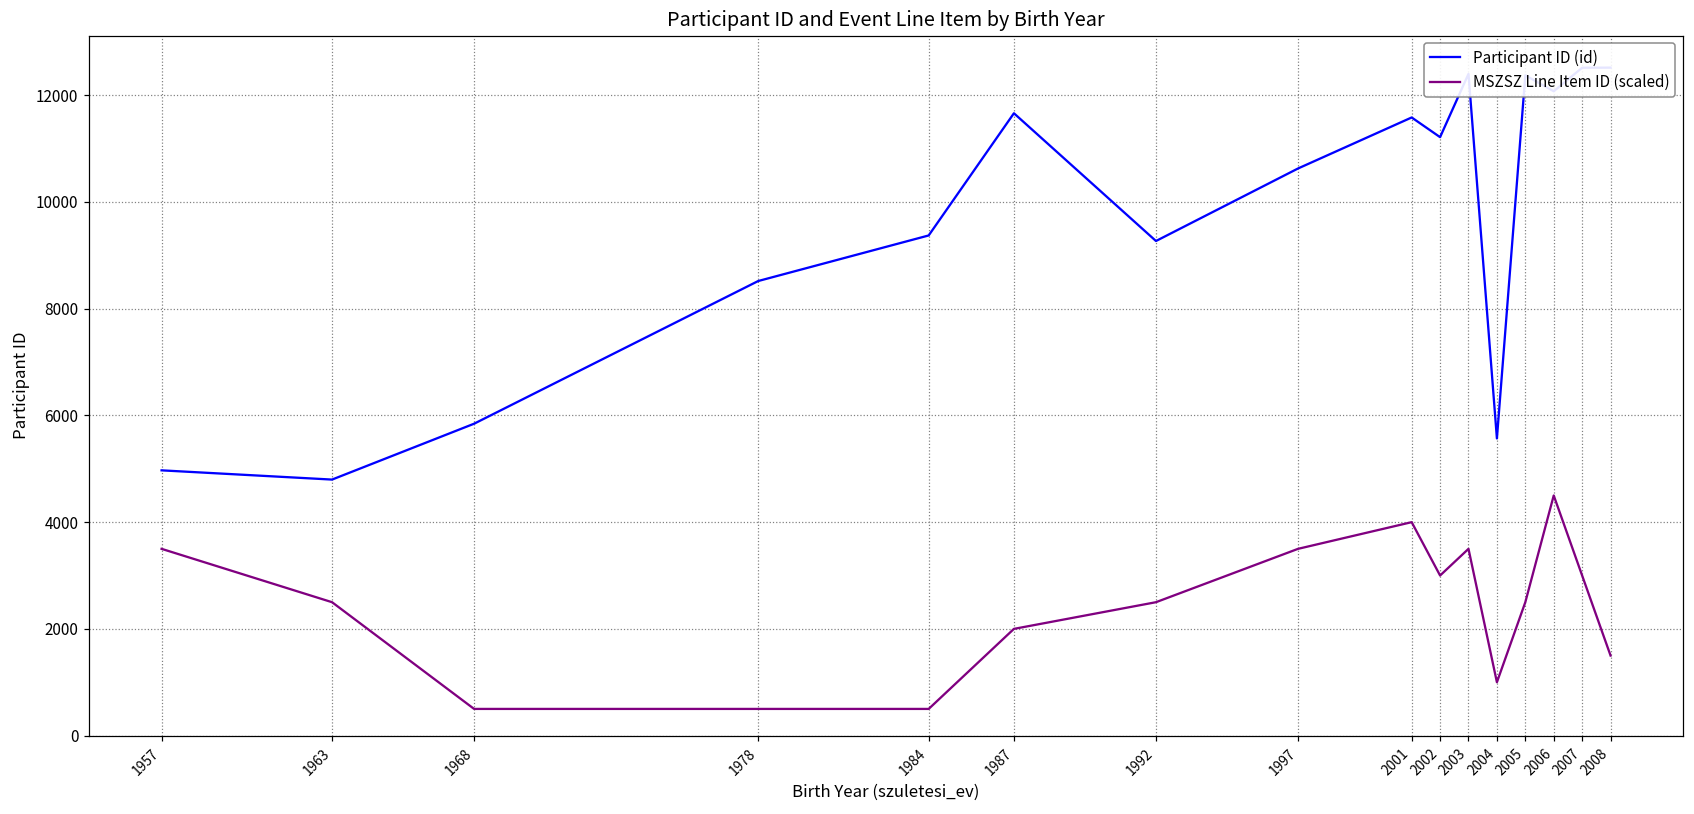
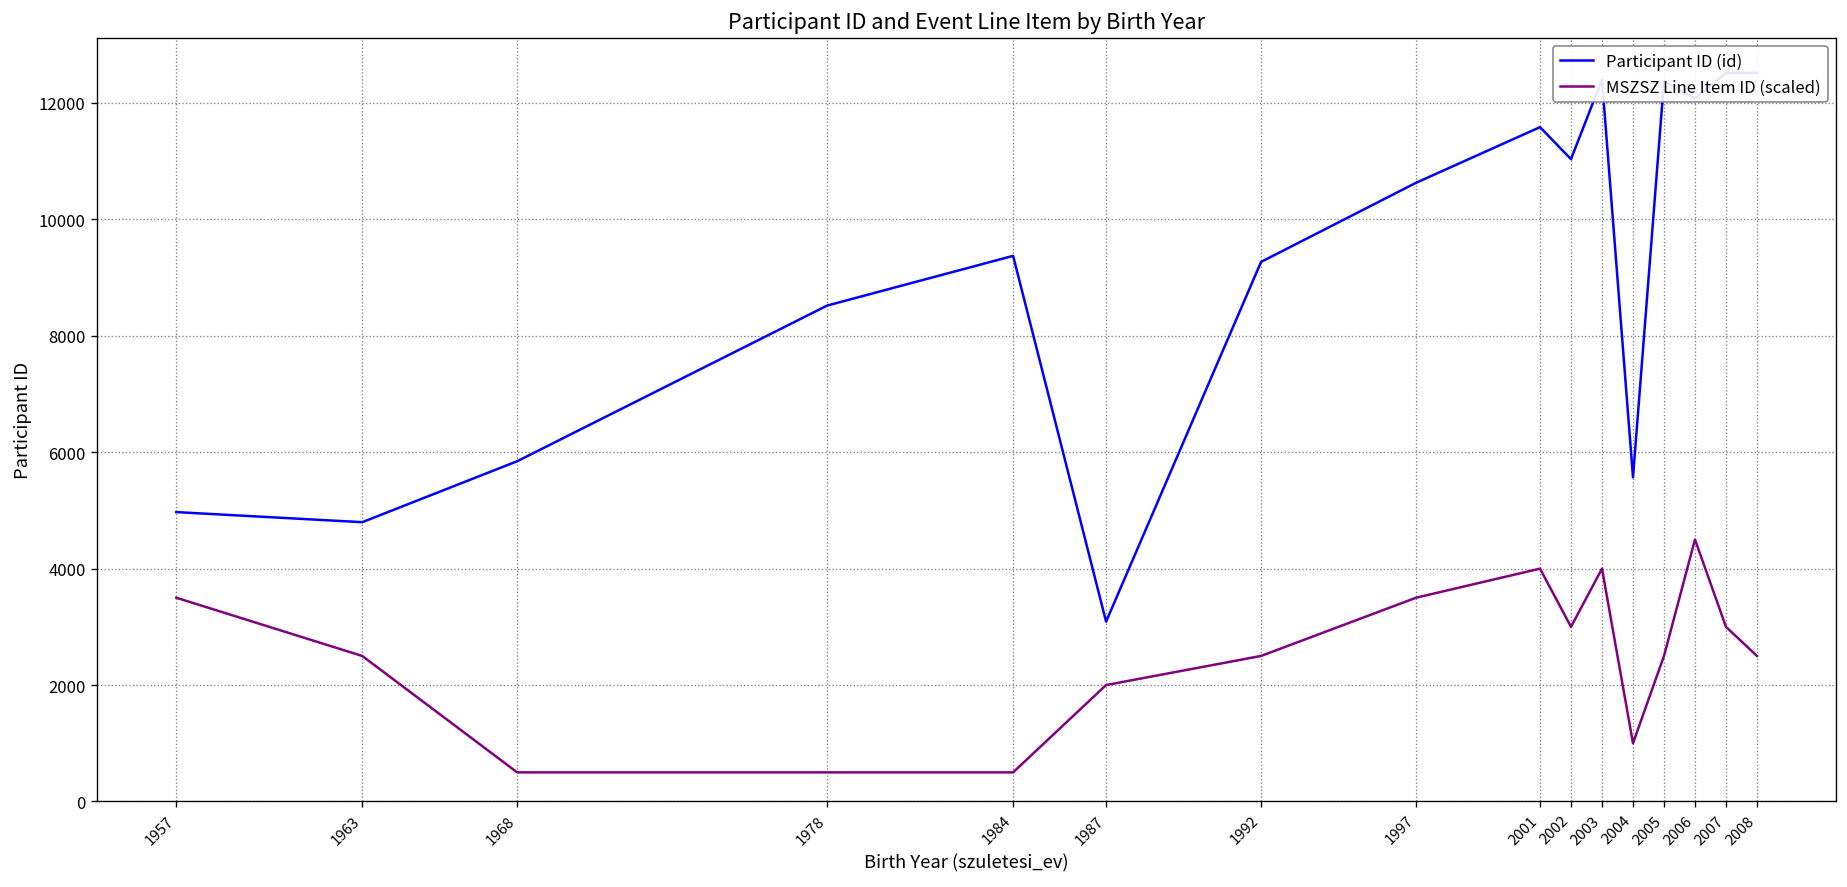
Participant ID (id), 1987: 11700 -> 3100
Participant ID (id), 2002: 11200 -> 11000
MSZSZ Line Item ID (scaled), 2003: 3500 -> 4000
MSZSZ Line Item ID (scaled), 2008: 1500 -> 2500
